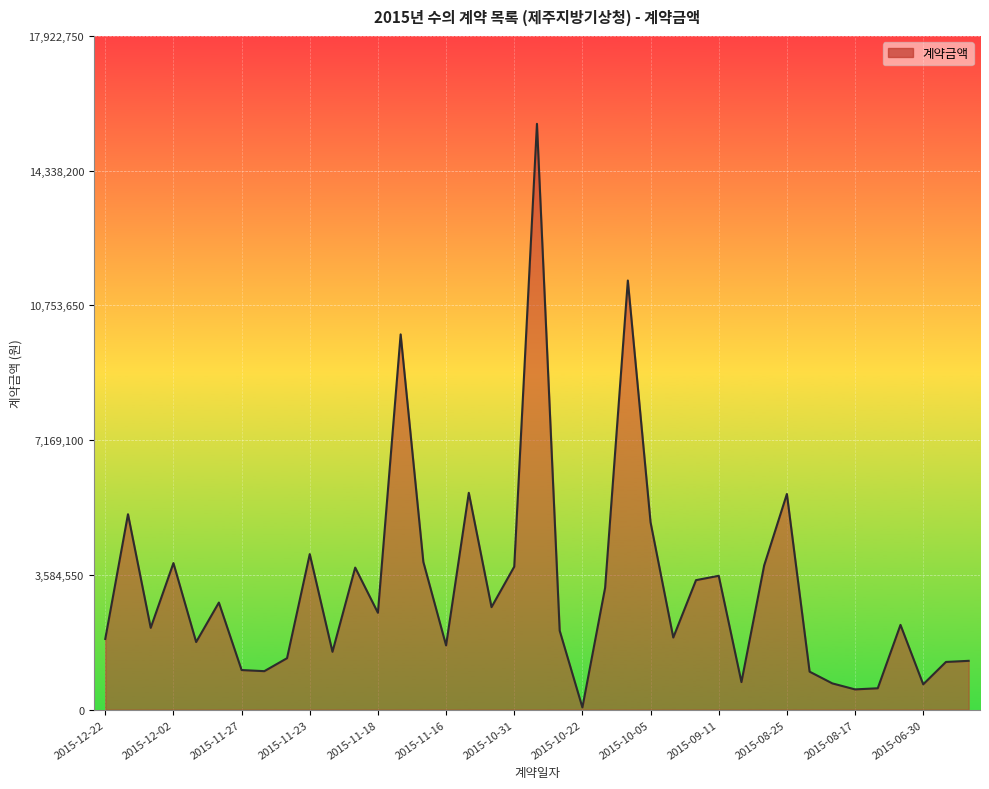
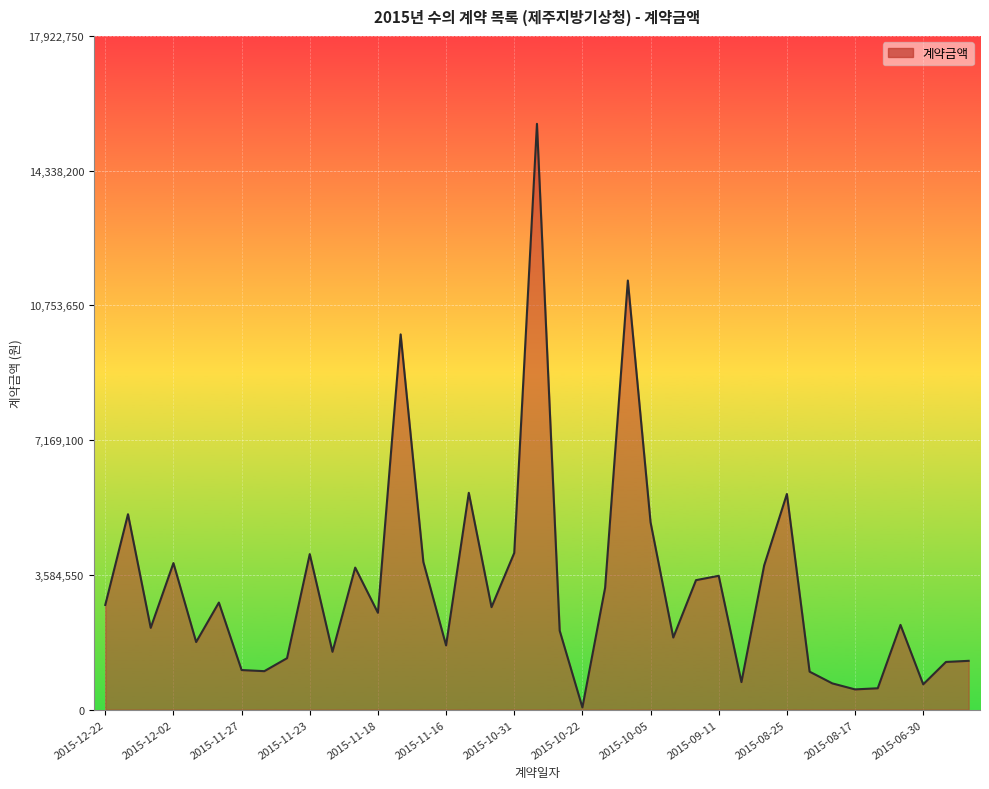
2015-12-22: 1,900,000 -> 2,800,000
2015-10-31: 3,800,000 -> 4,200,000
